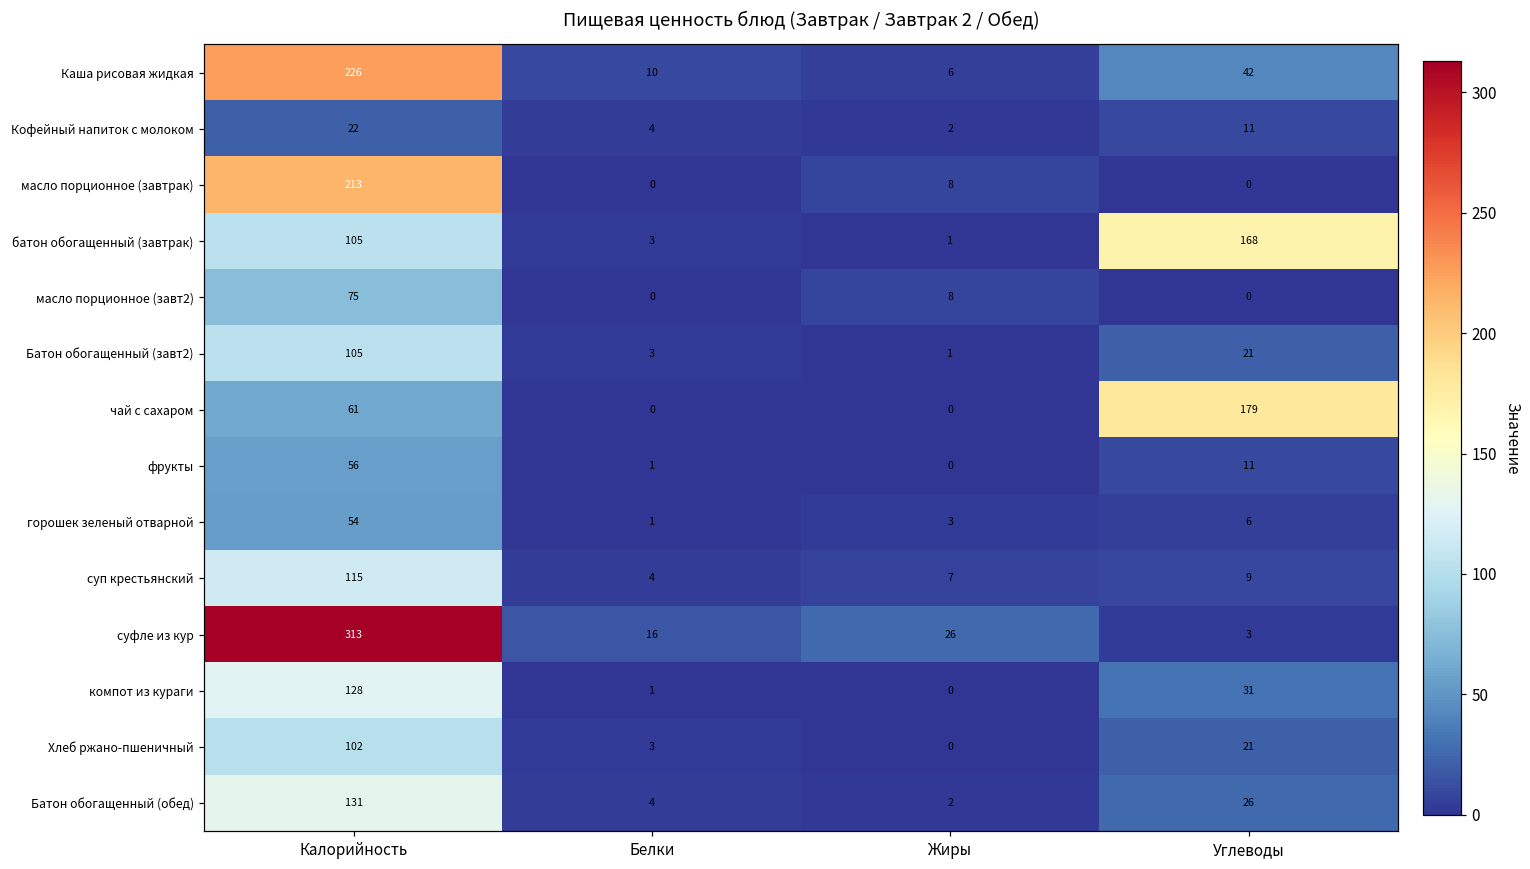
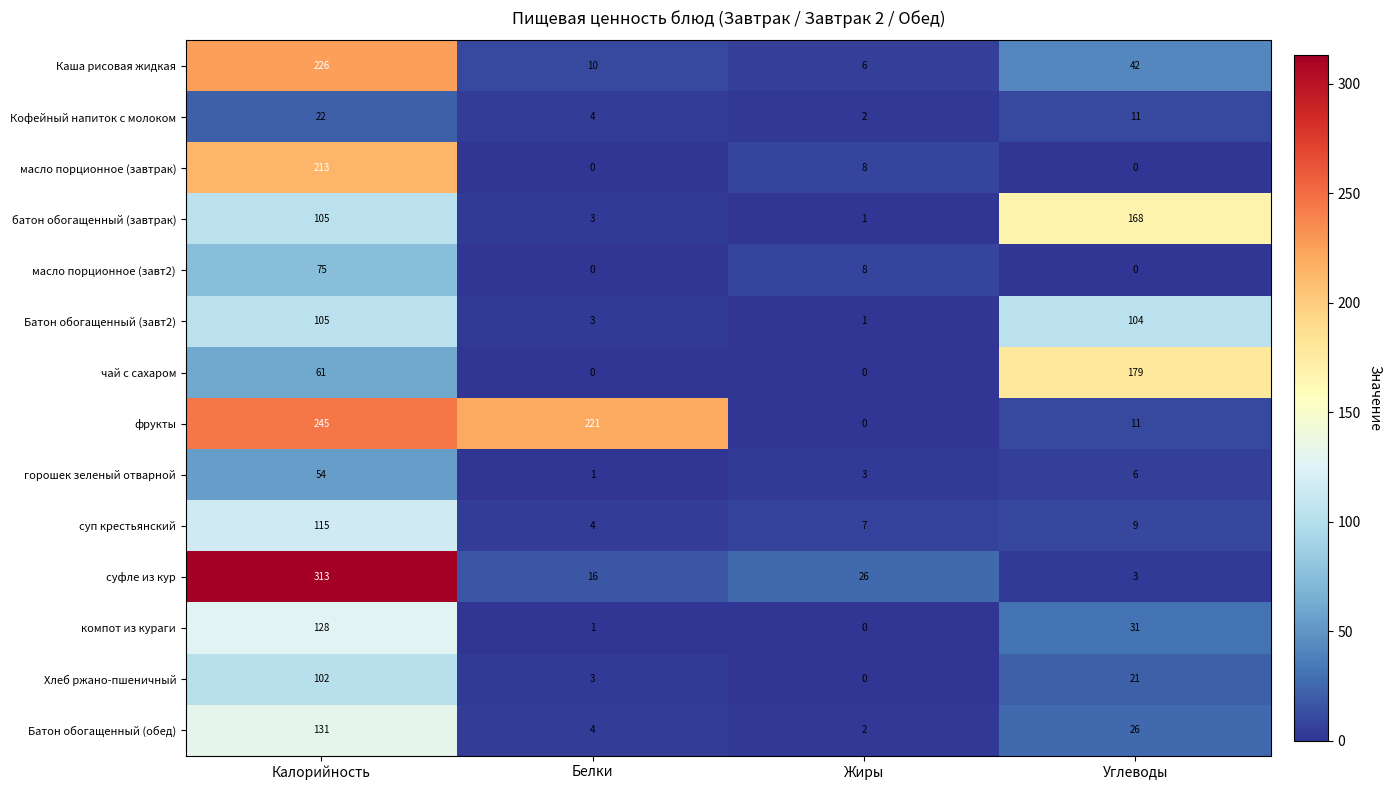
Батон обогащенный (завт2), Углеводы: 21 -> 104
фрукты, Калорийность: 56 -> 245
фрукты, Белки: 1 -> 221
